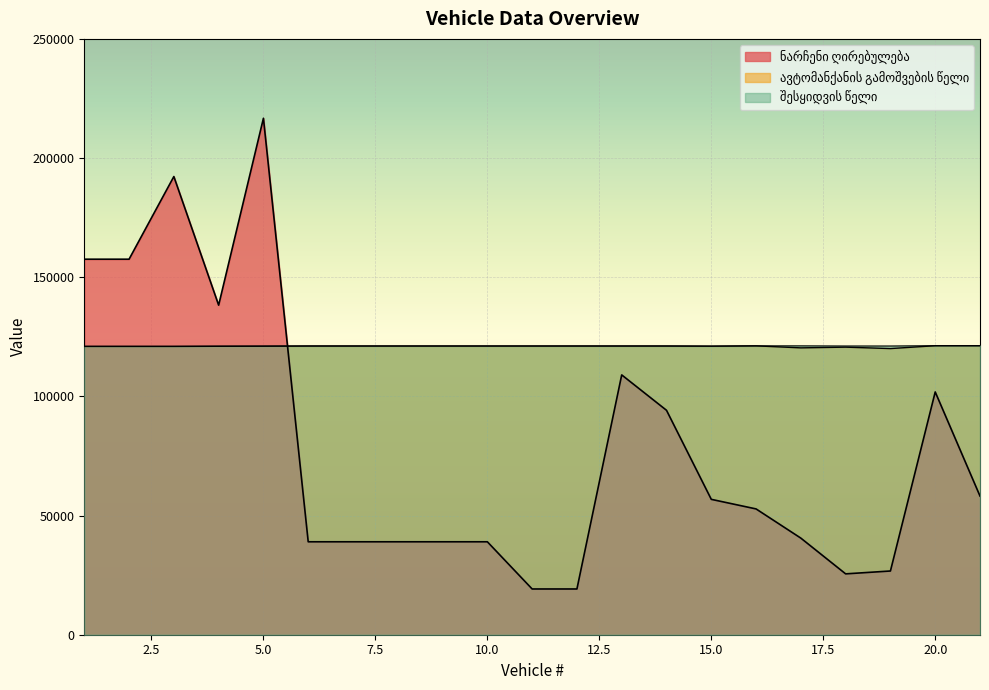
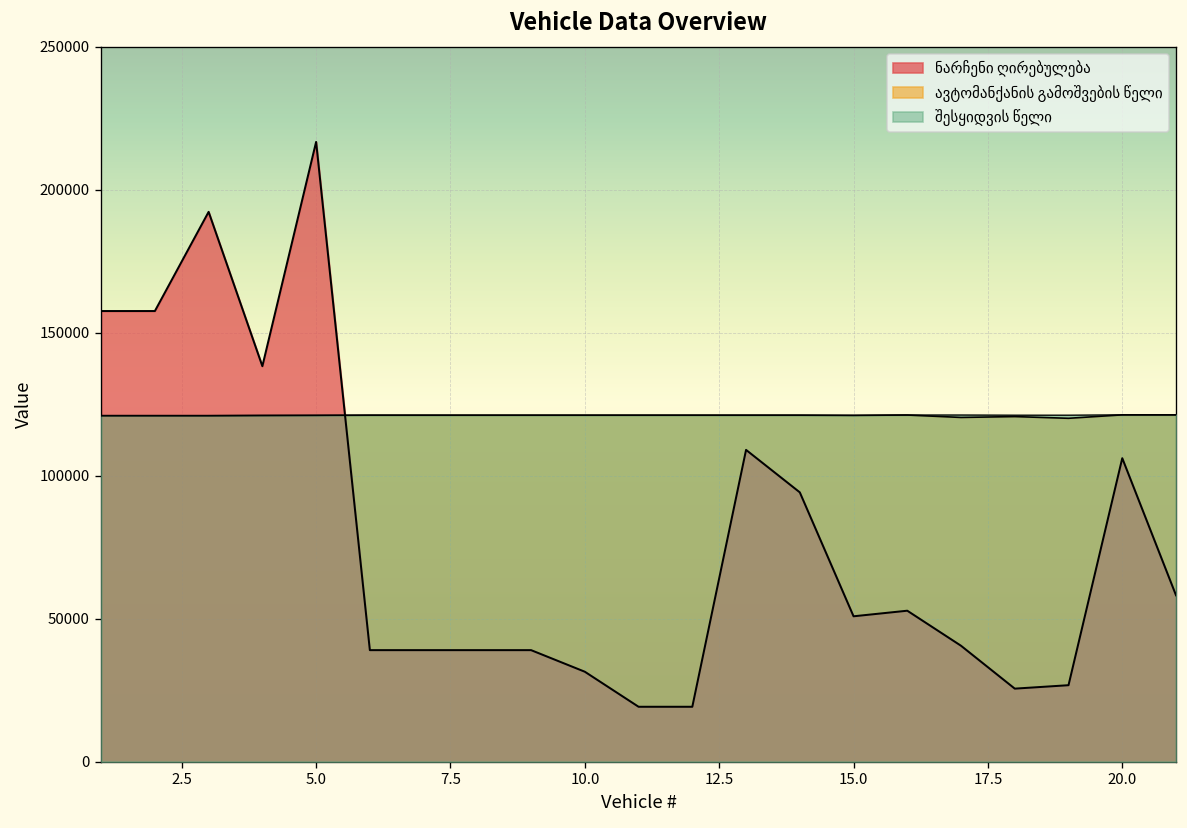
ნარჩენი ღირებულება, 10.0: 39000 -> 31000
ნარჩენი ღირებულება, 15.0: 57000 -> 51000
ნარჩენი ღირებულება, 20.0: 102000 -> 106000
